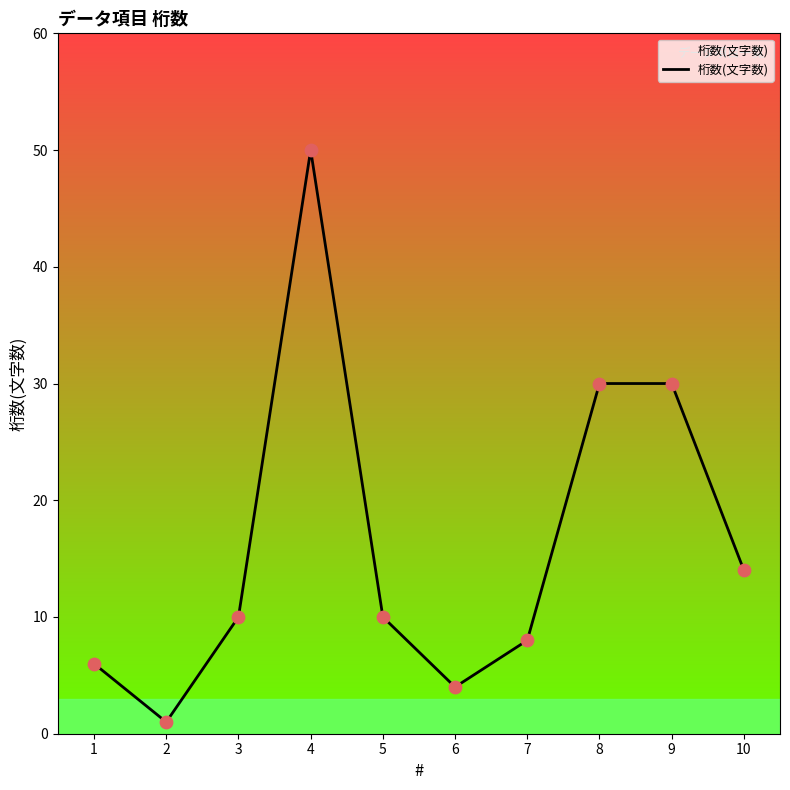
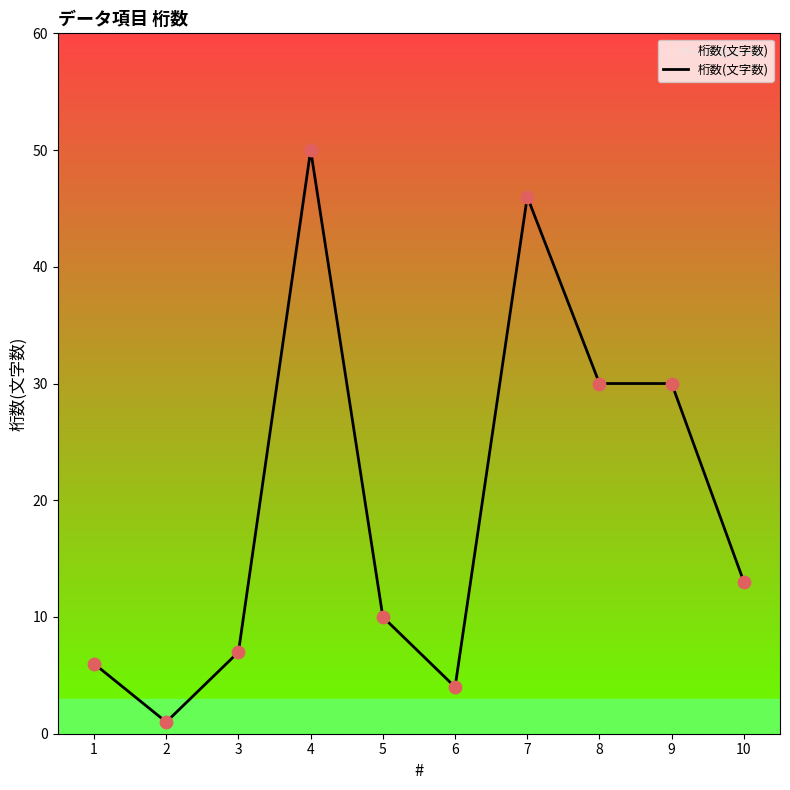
3: 10 -> 7
7: 8 -> 46
10: 14 -> 13
